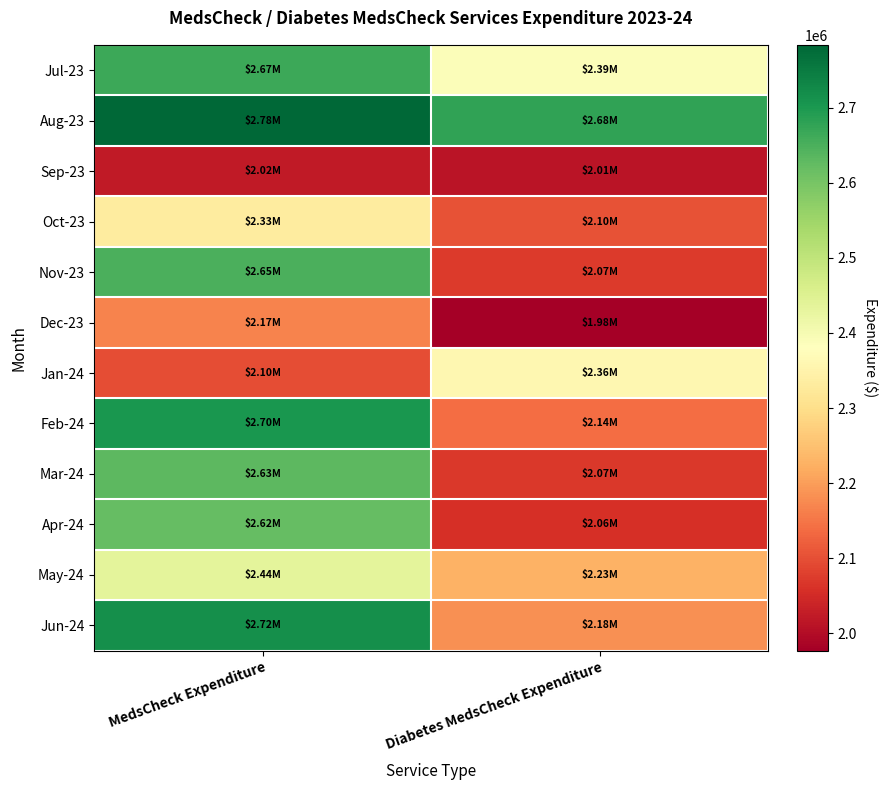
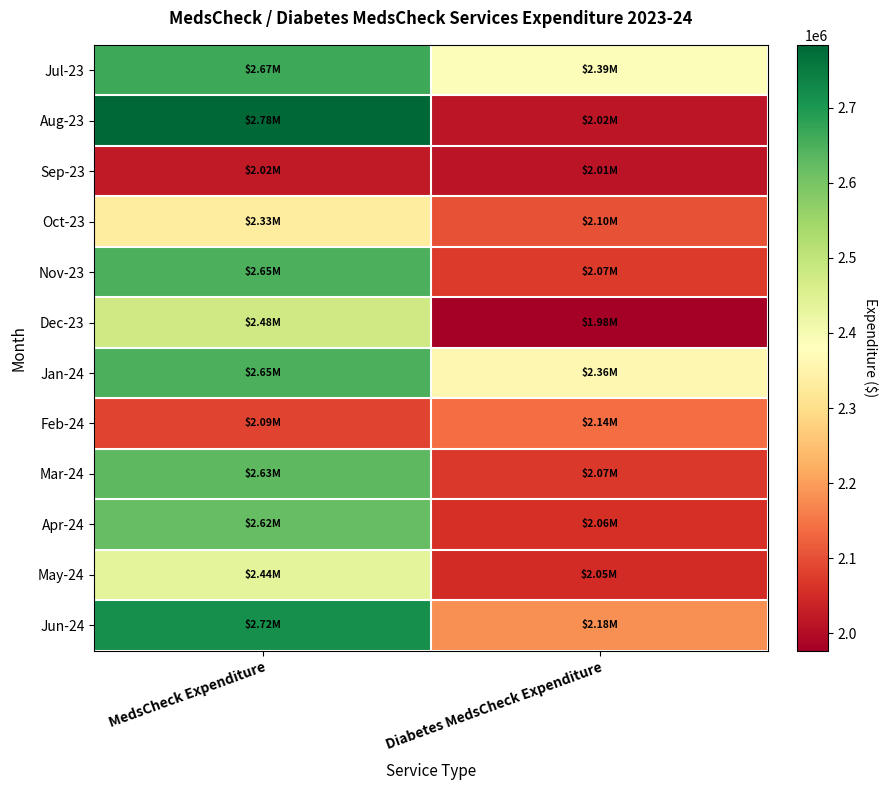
Aug-23, Diabetes MedsCheck Expenditure: $2.68M -> $2.02M
Dec-23, MedsCheck Expenditure: $2.17M -> $2.48M
Jan-24, MedsCheck Expenditure: $2.10M -> $2.65M
Feb-24, MedsCheck Expenditure: $2.70M -> $2.09M
May-24, Diabetes MedsCheck Expenditure: $2.23M -> $2.05M
